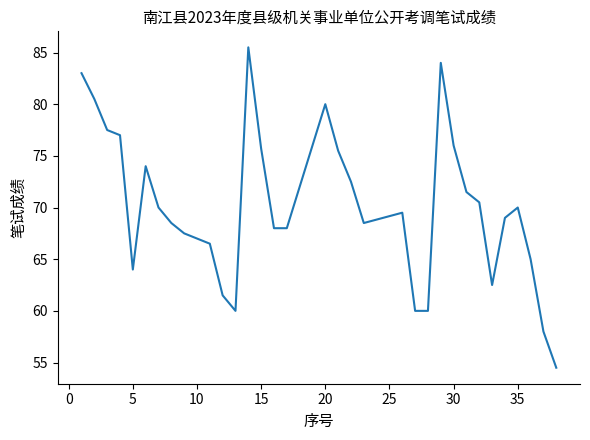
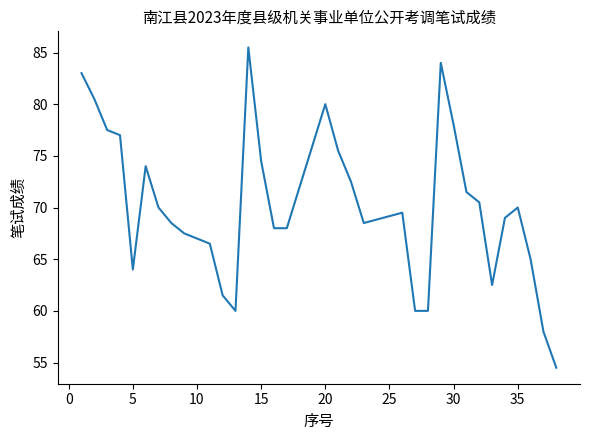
15: 75.7 -> 74.5
30: 76 -> 78
